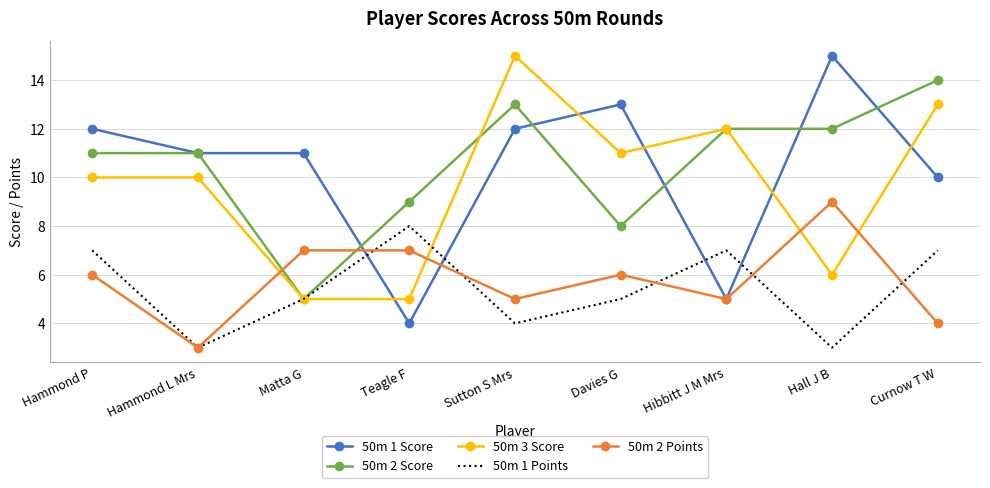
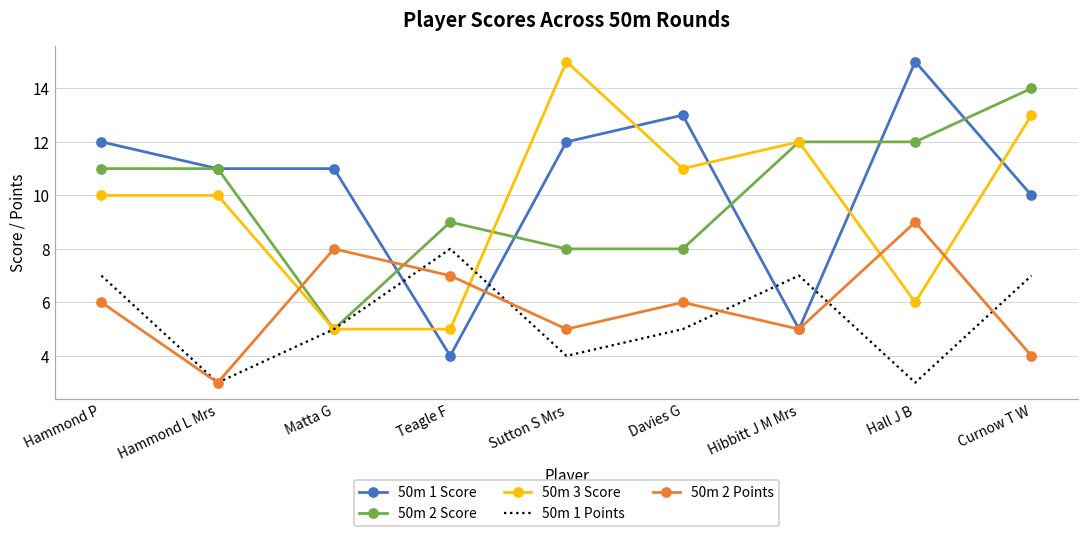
50m 2 Points, Matta G: 7 -> 8
50m 2 Score, Sutton S Mrs: 13 -> 8
